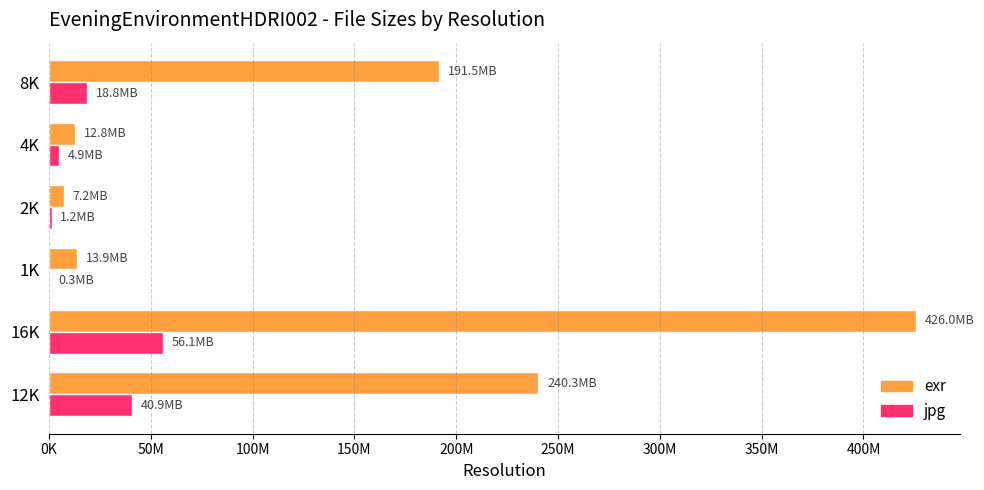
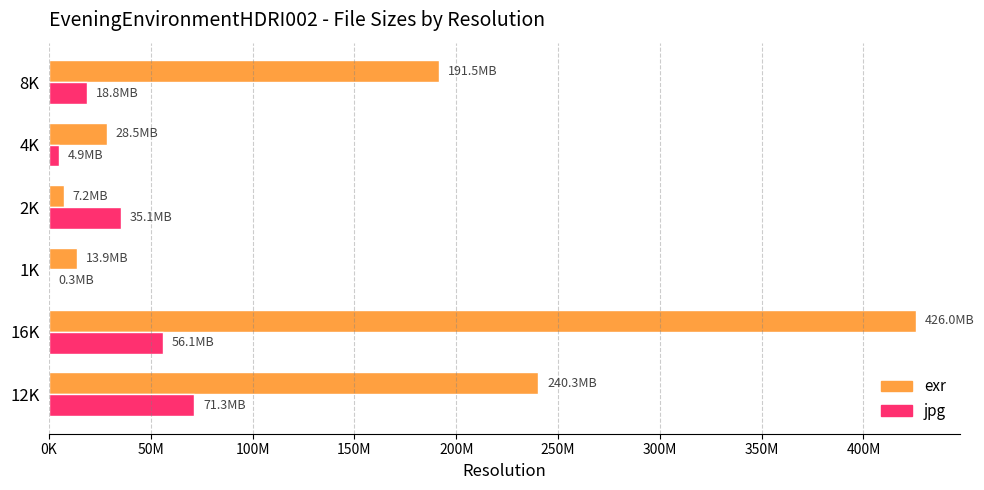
exr, 4K: 12.8 -> 28.5
jpg, 2K: 1.2 -> 35.1
jpg, 12K: 40.9 -> 71.3
